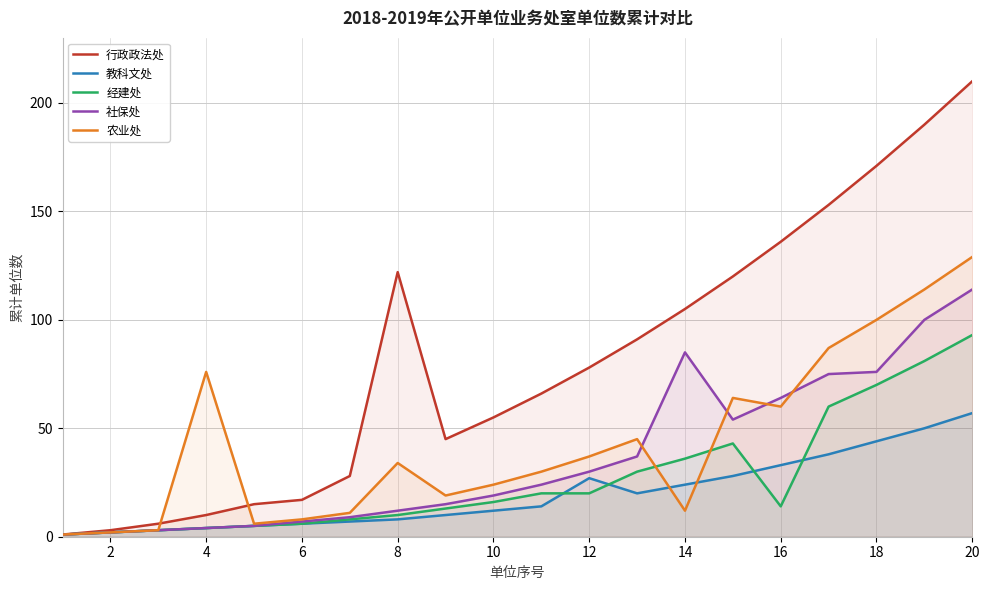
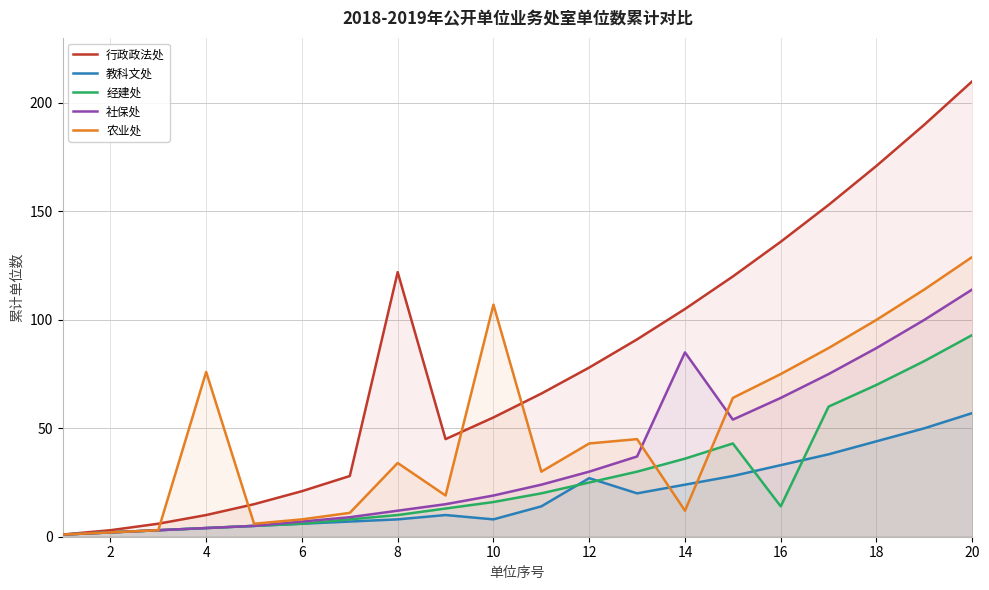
行政政法处, 6: 17 -> 21
教科文处, 10: 12 -> 8
农业处, 10: 24 -> 107
经建处, 12: 20 -> 25
农业处, 12: 37 -> 43
农业处, 16: 60 -> 75
社保处, 18: 76 -> 87
